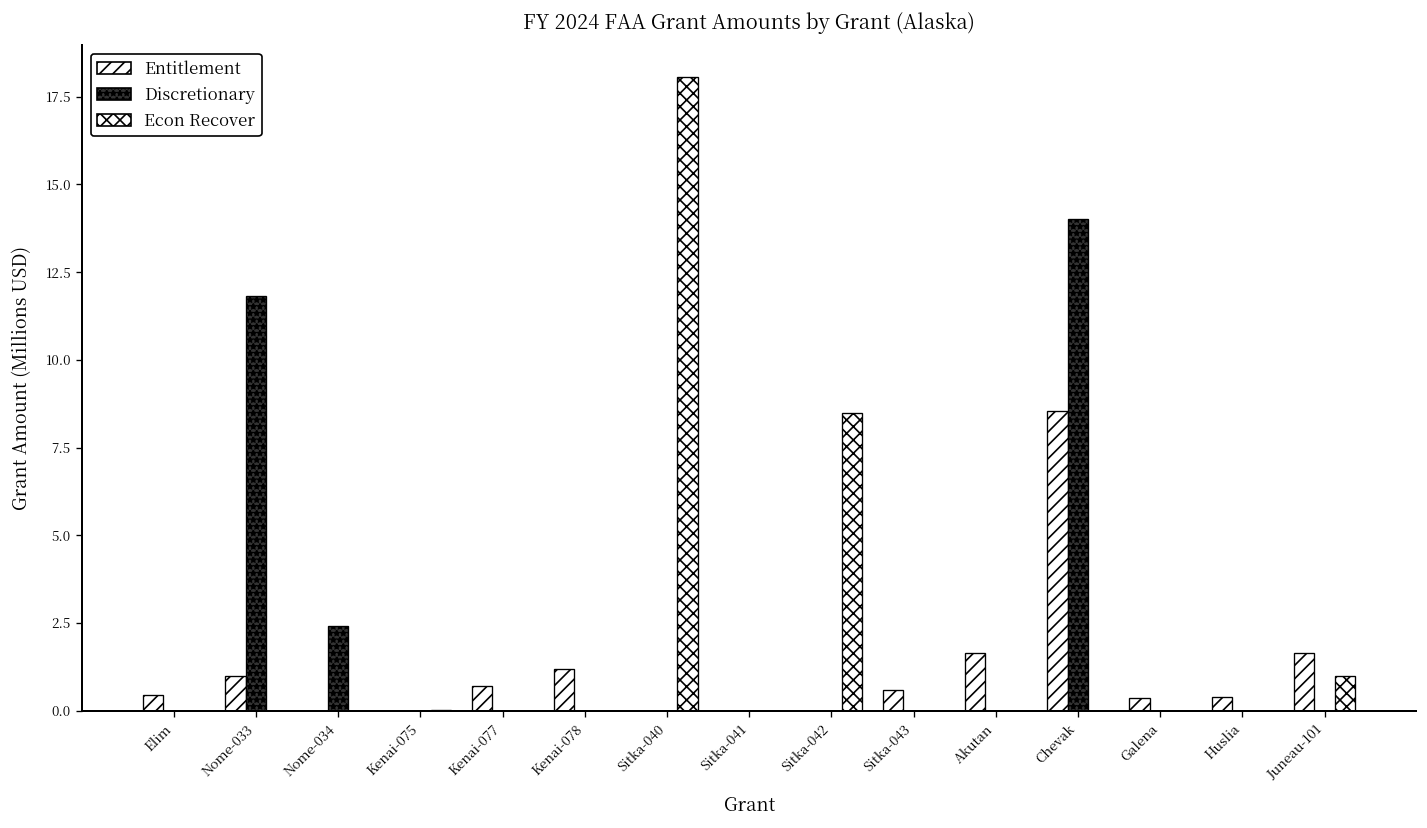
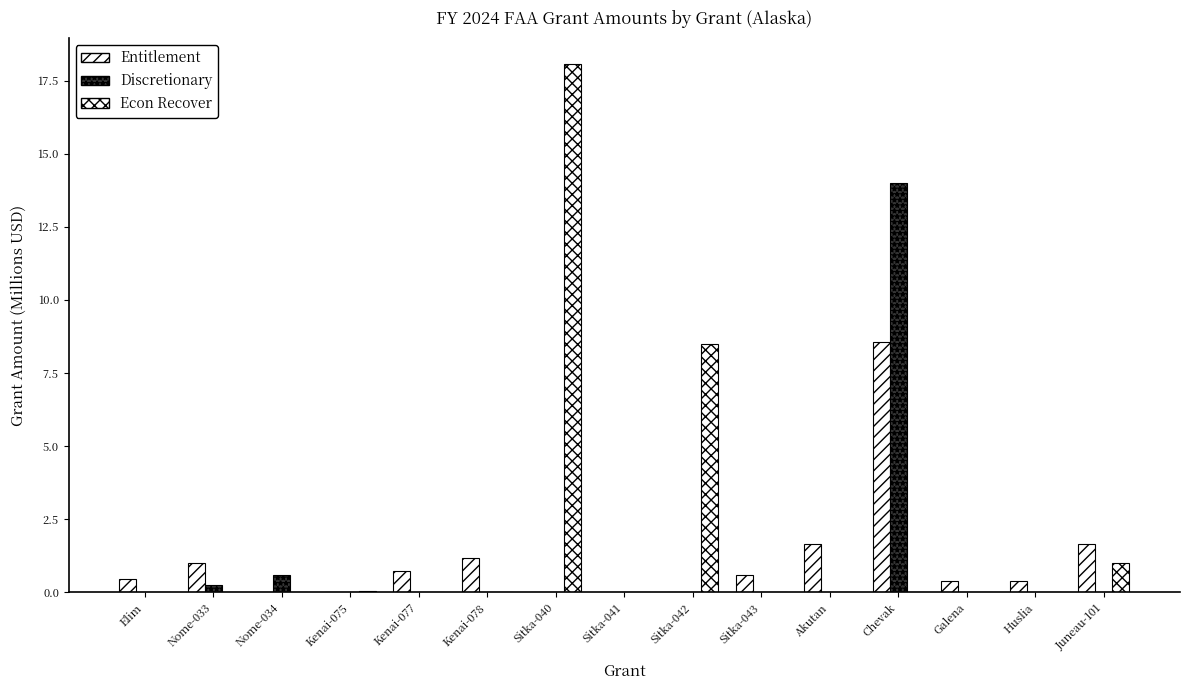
Discretionary, Nome-033: 11.8 -> 0.3
Discretionary, Nome-034: 2.4 -> 0.6
